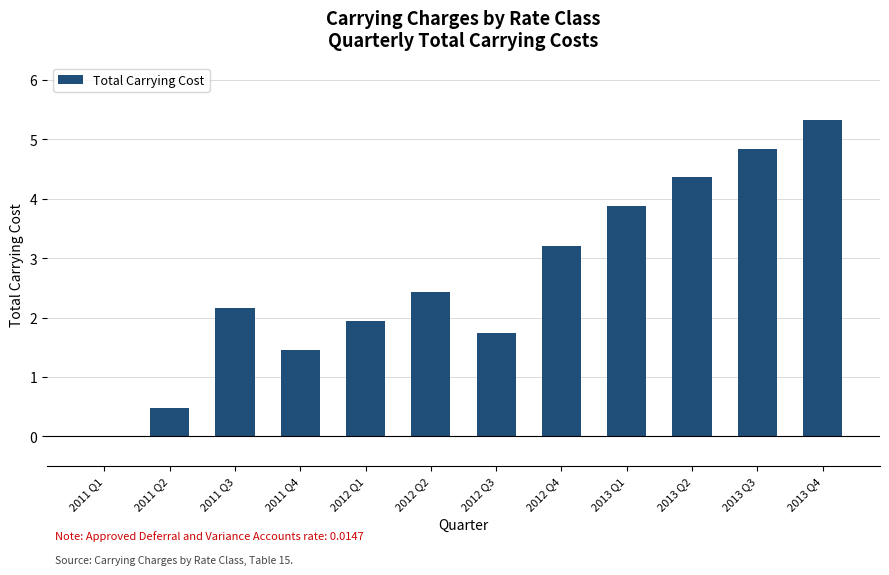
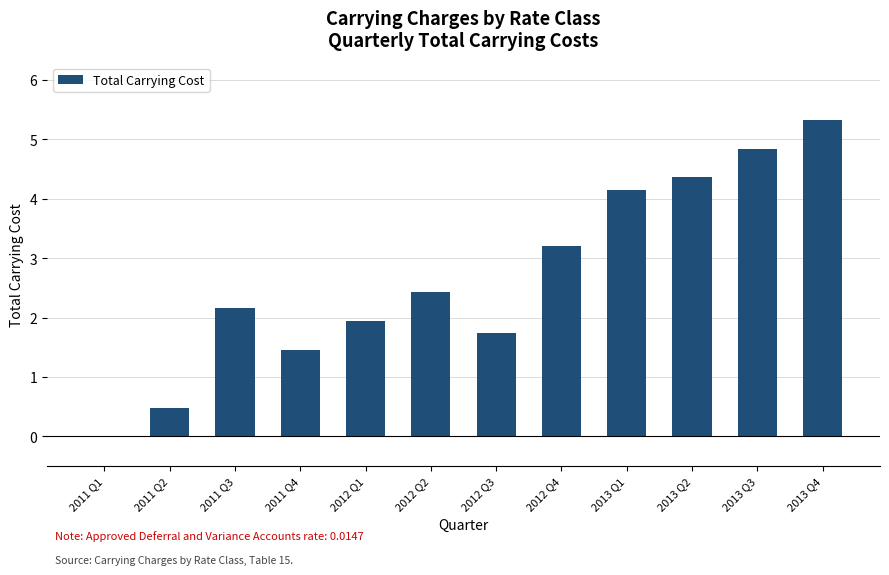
2013 Q1: 3.9 -> 4.1
